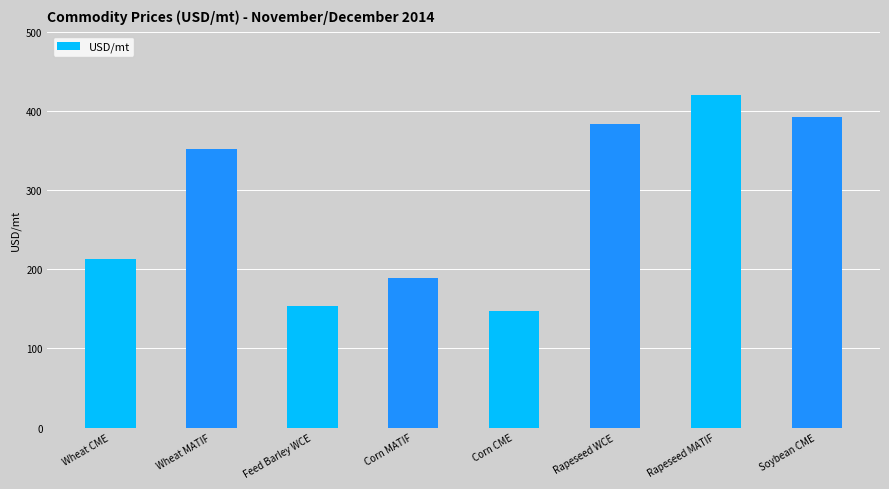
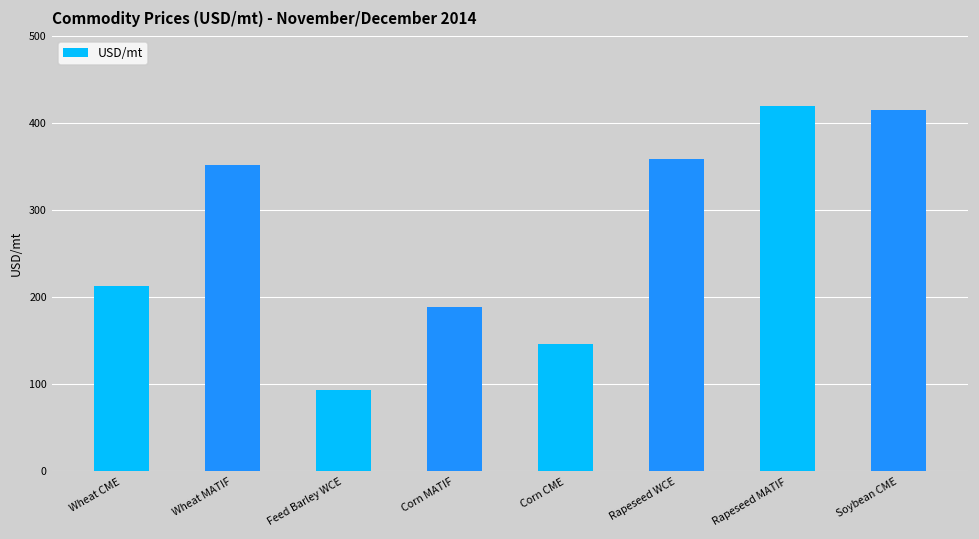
Feed Barley WCE: 150 -> 90
Rapeseed WCE: 380 -> 360
Soybean CME: 390 -> 410
